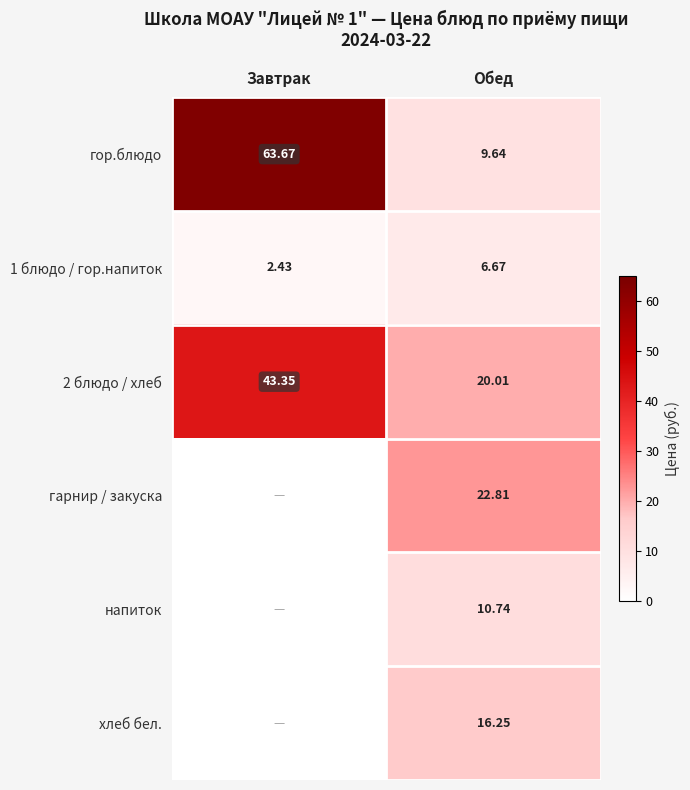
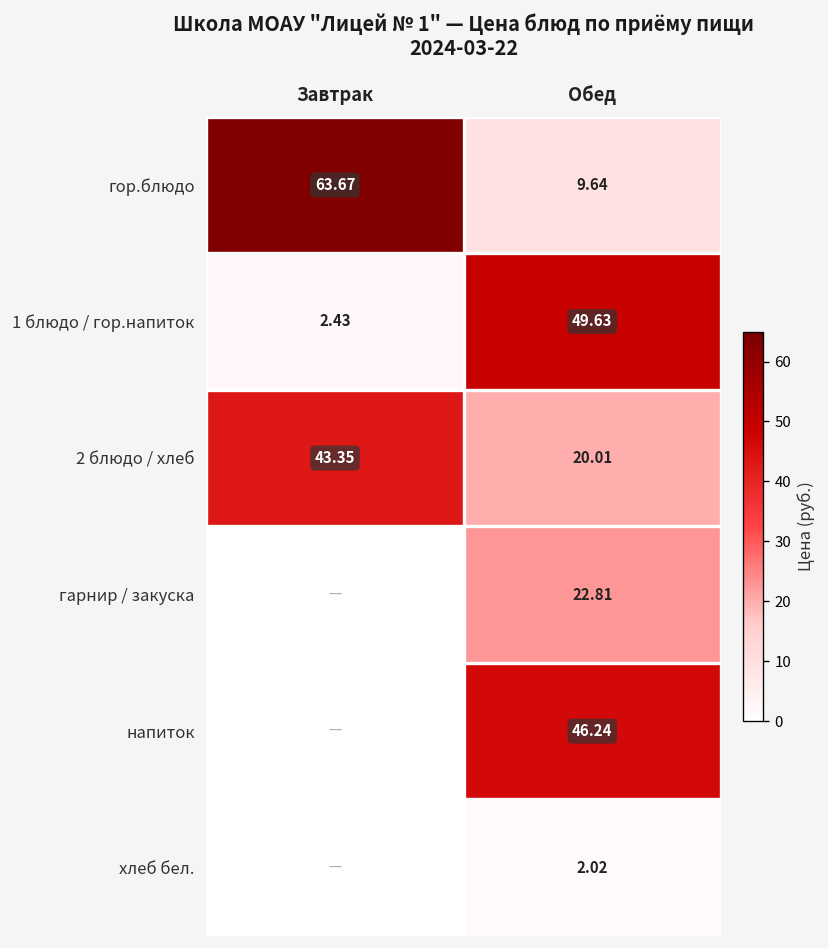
1 блюдо / гор.напиток, Обед: 6.67 -> 49.63
напиток, Обед: 10.74 -> 46.24
хлеб бел., Обед: 16.25 -> 2.02
